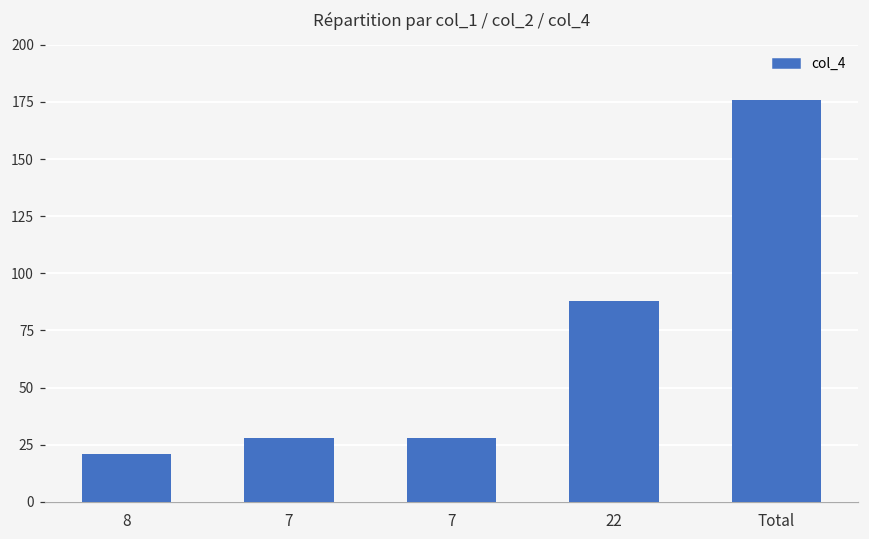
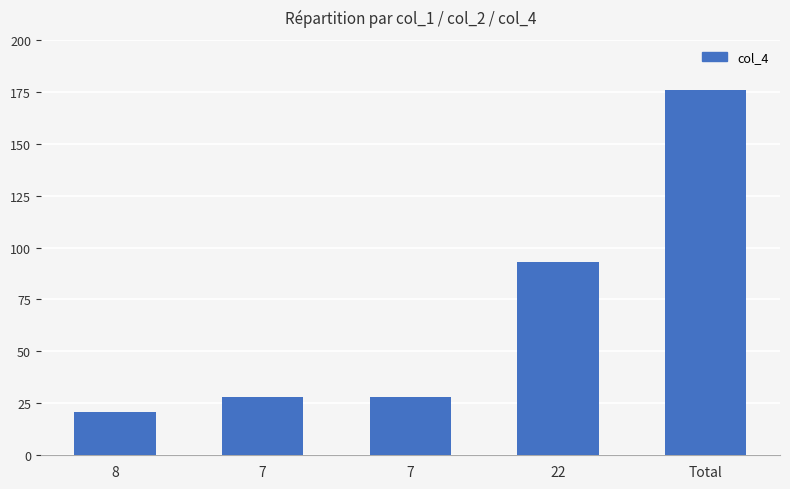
22: 88 -> 93
